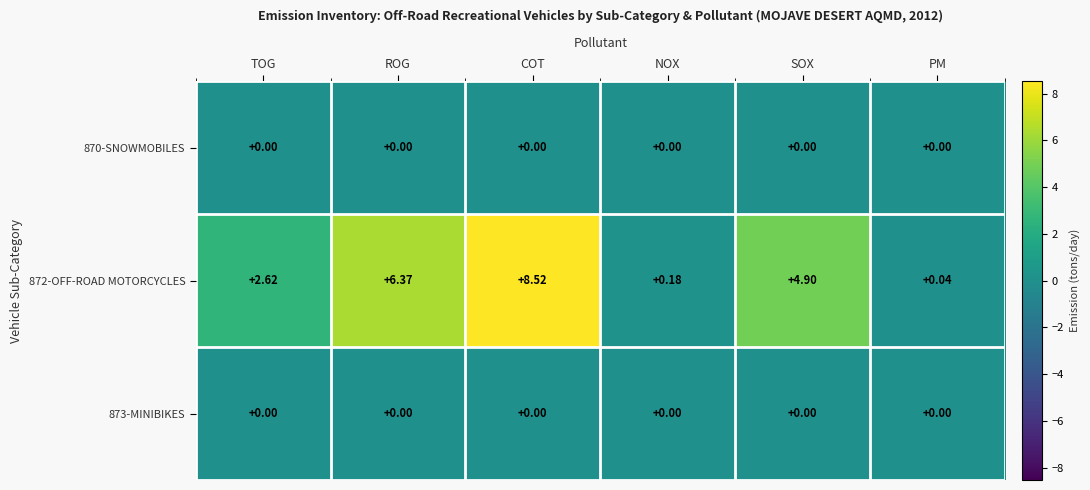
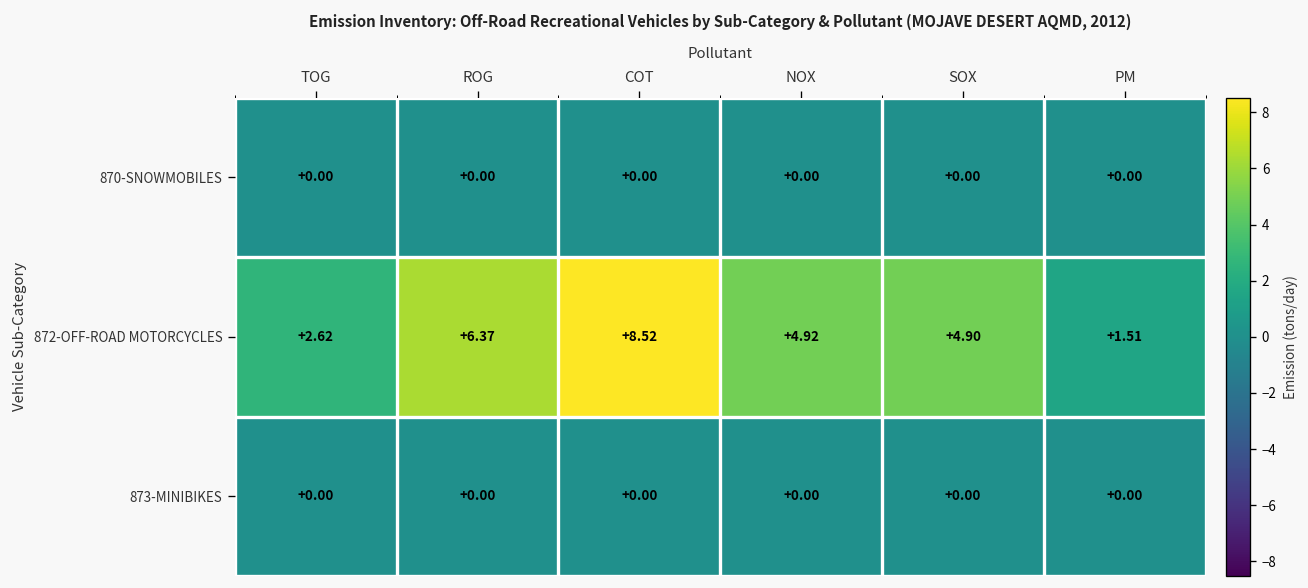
872-OFF-ROAD MOTORCYCLES, NOX: +0.18 -> +4.92
872-OFF-ROAD MOTORCYCLES, PM: +0.04 -> +1.51
